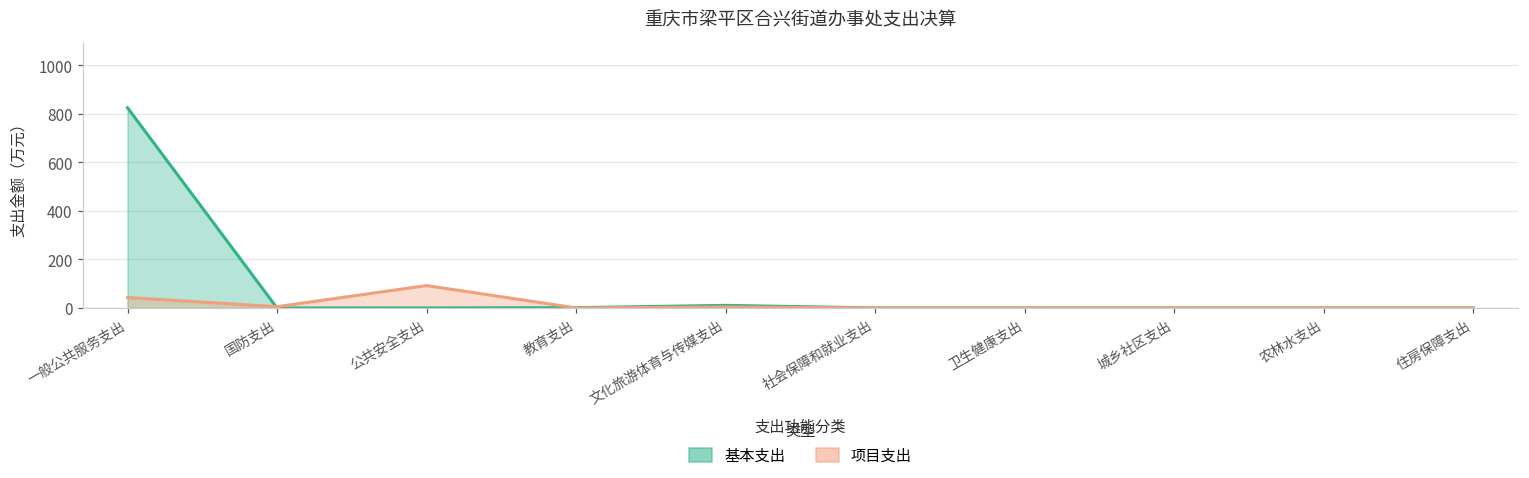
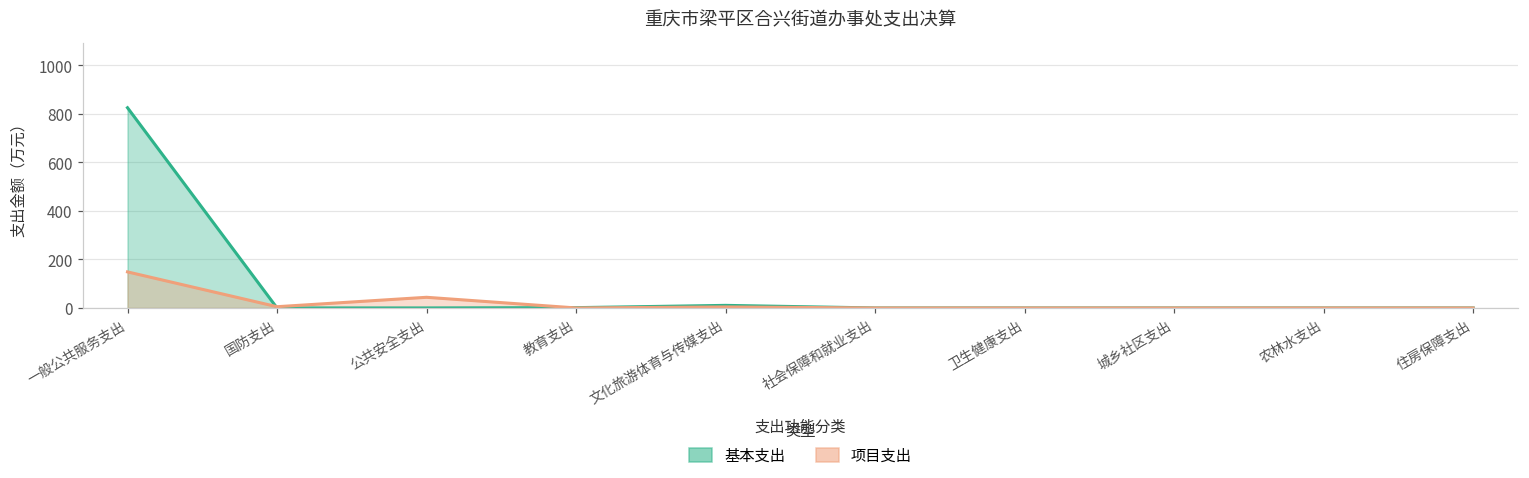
项目支出, 一般公共服务支出: 40 -> 150
项目支出, 公共安全支出: 90 -> 40
